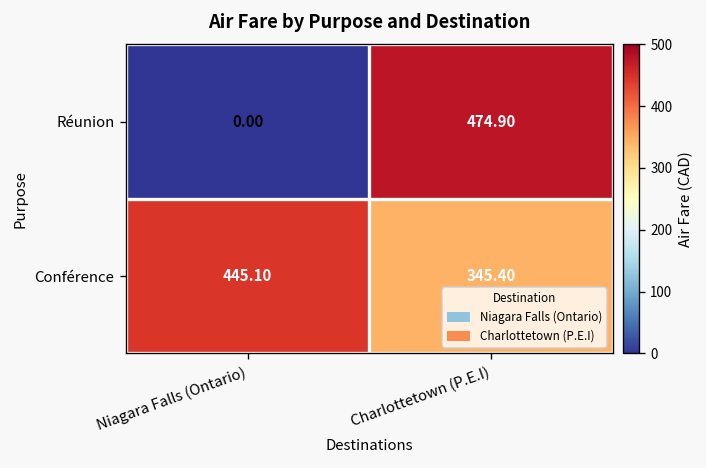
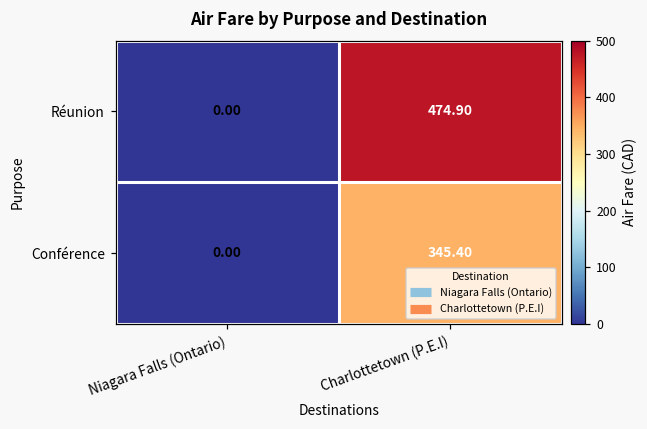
Conférence, Niagara Falls (Ontario): 445.10 -> 0.00
